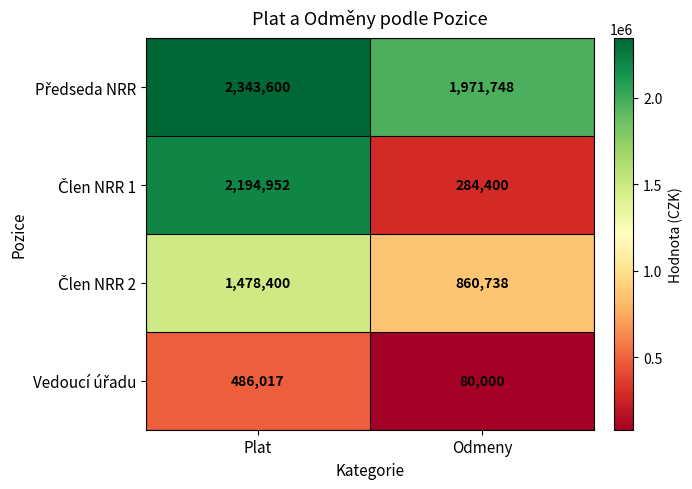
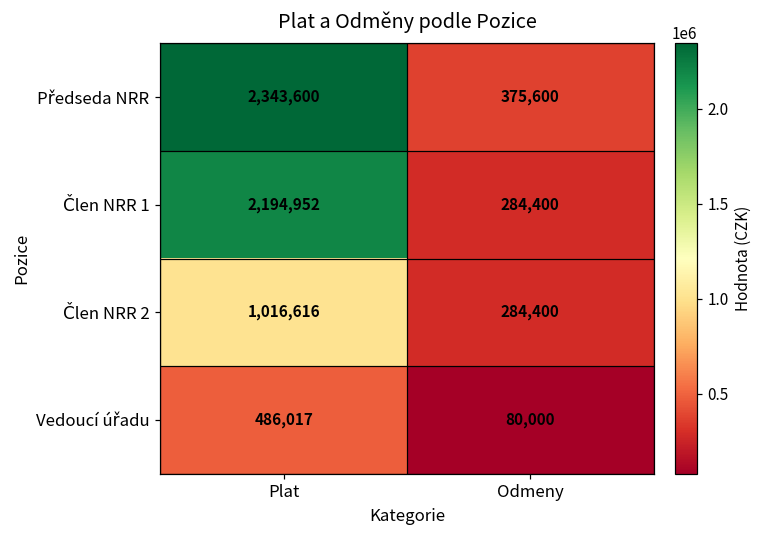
Předseda NRR, Odmeny: 1,971,748 -> 375,600
Člen NRR 2, Plat: 1,478,400 -> 1,016,616
Člen NRR 2, Odmeny: 860,738 -> 284,400
